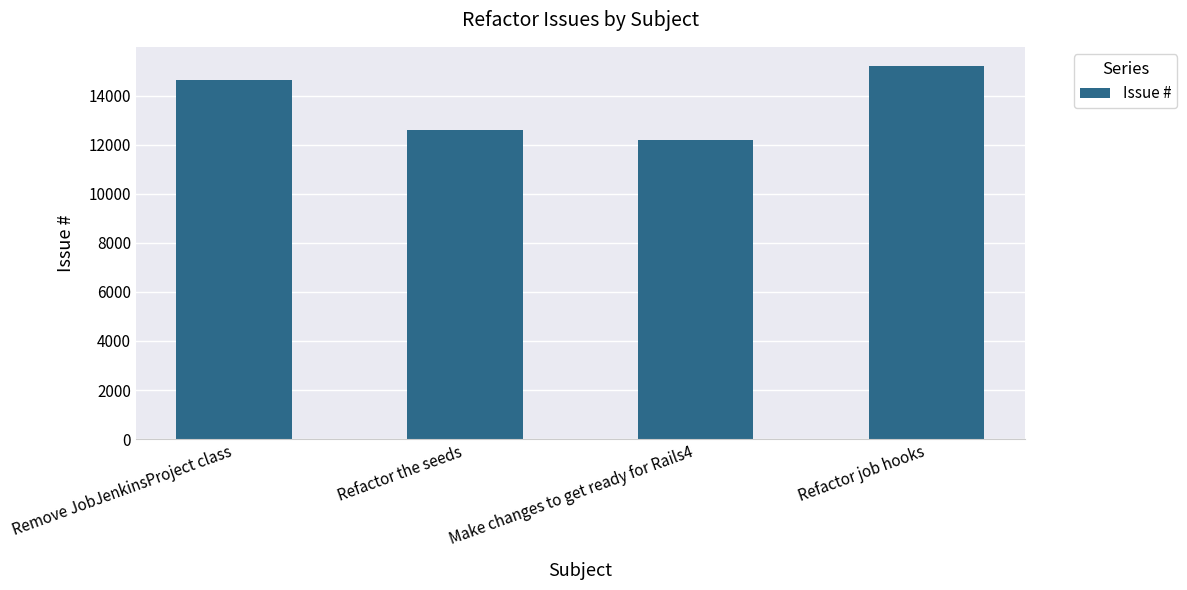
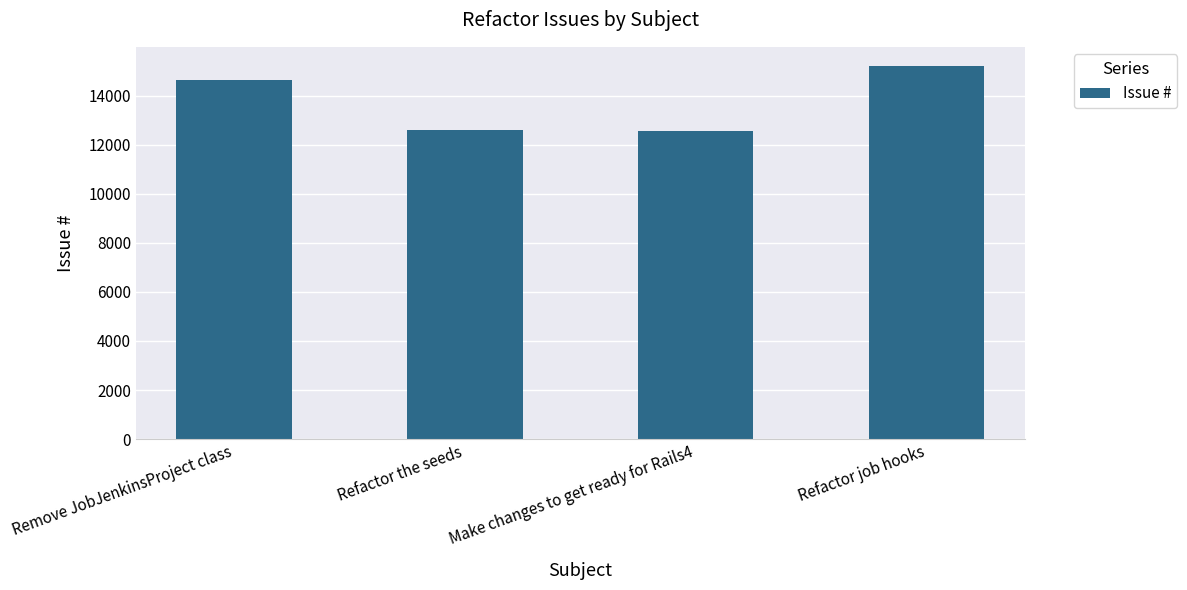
Make changes to get ready for Rails4: 12200 -> 12600
